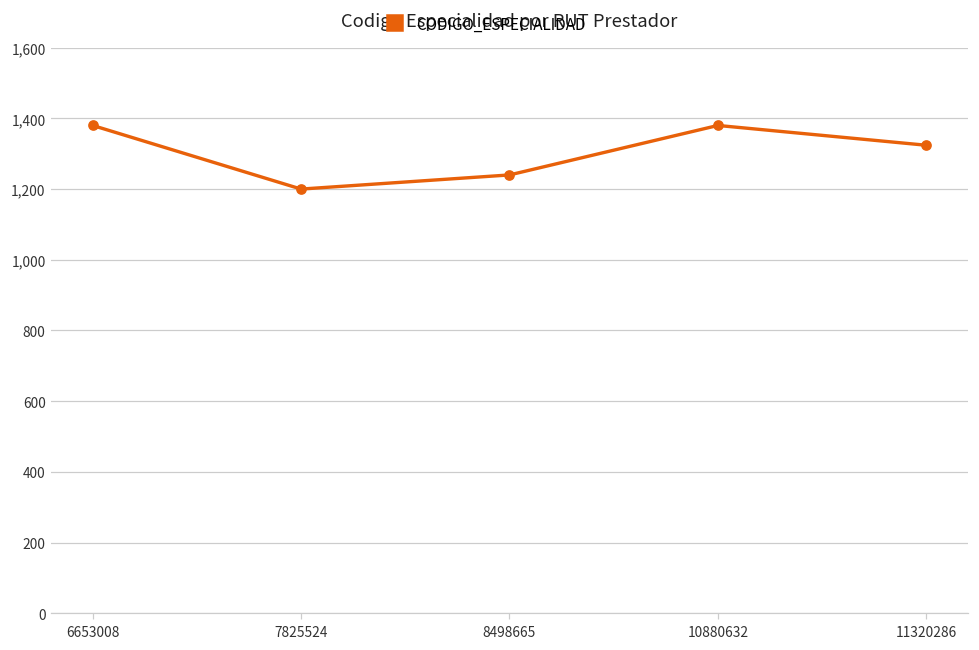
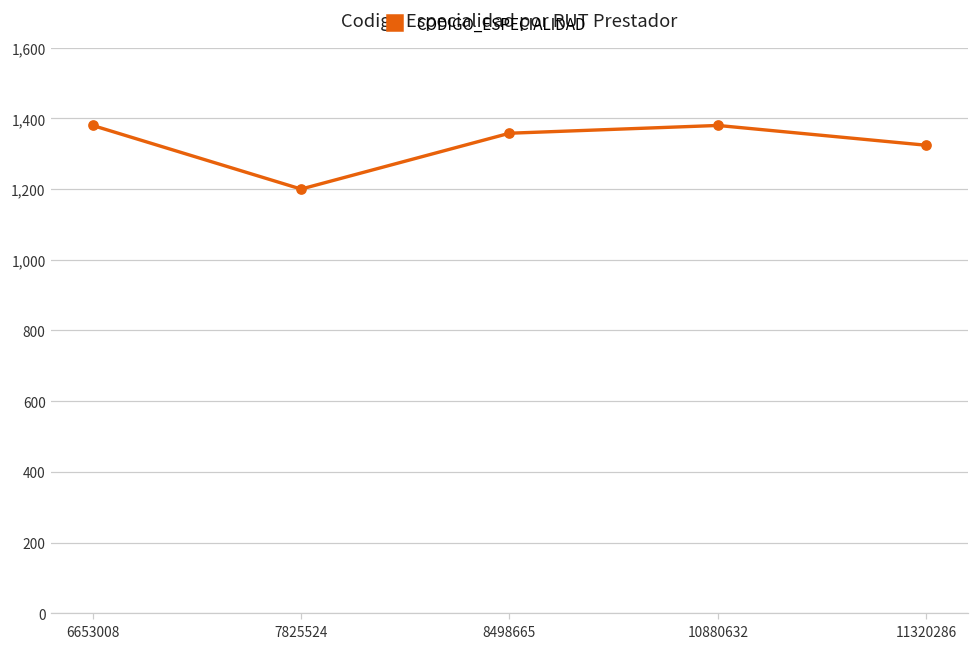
8498665: 1,240 -> 1,360
